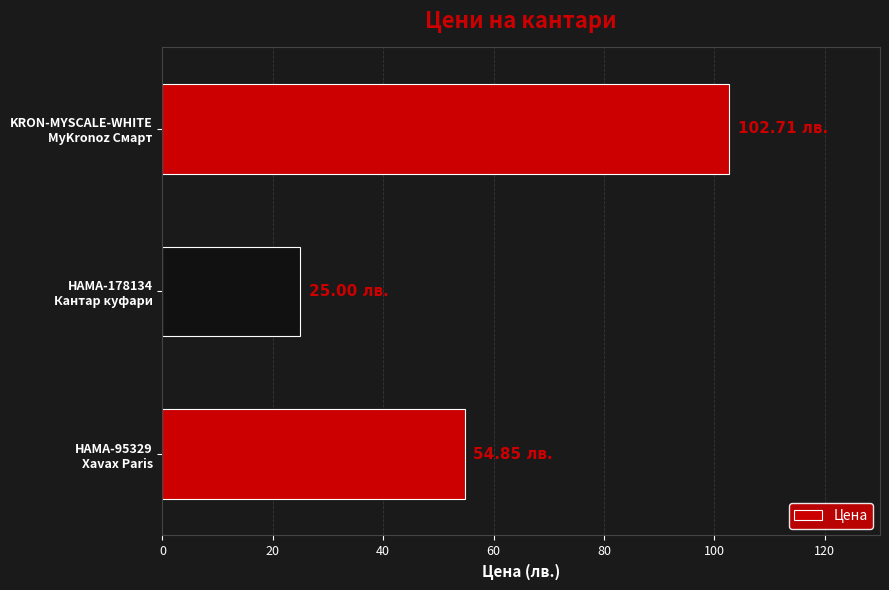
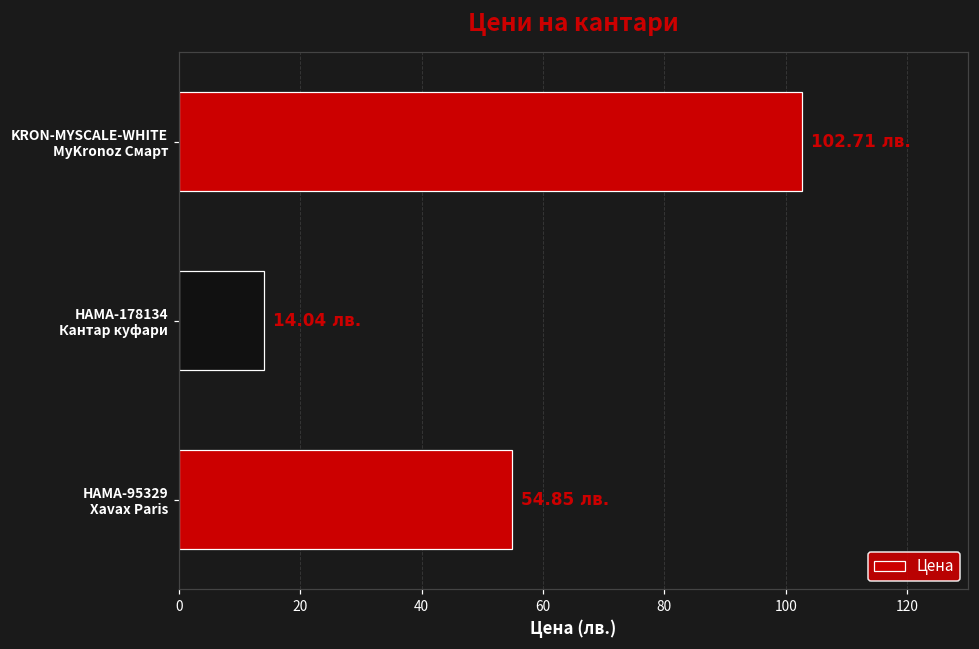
HAMA-178134 Кантар куфари: 25.00 -> 14.04
